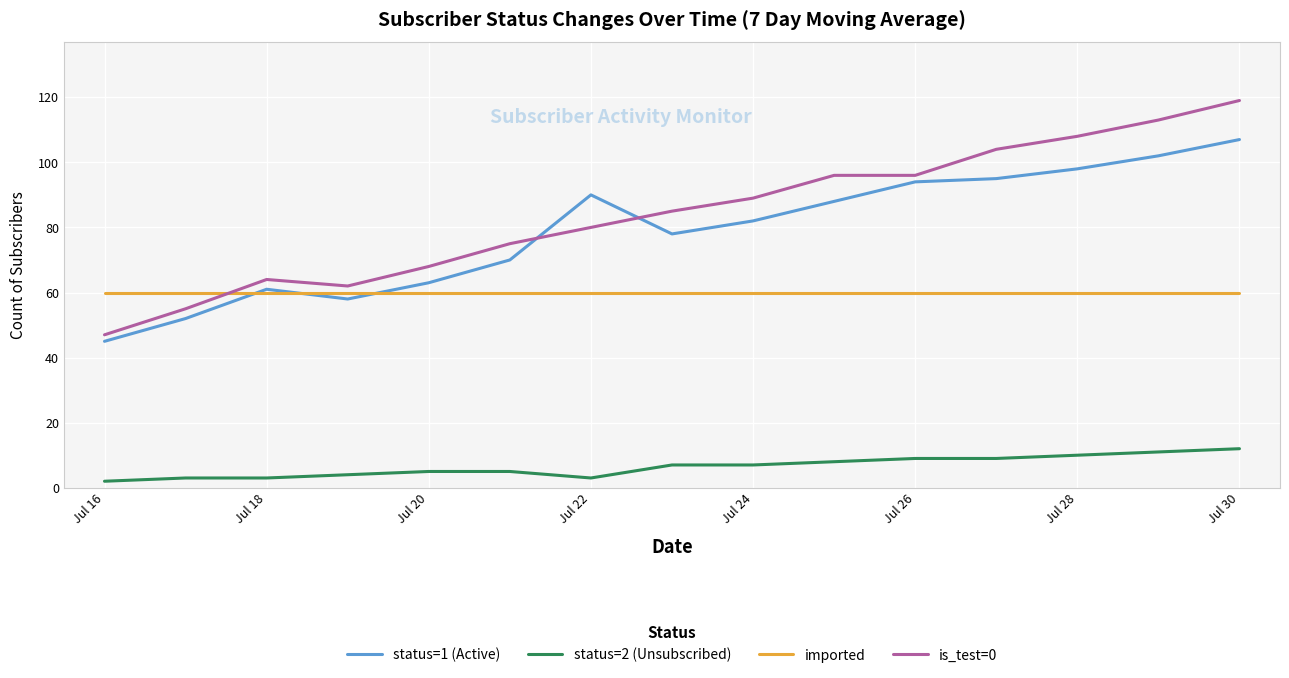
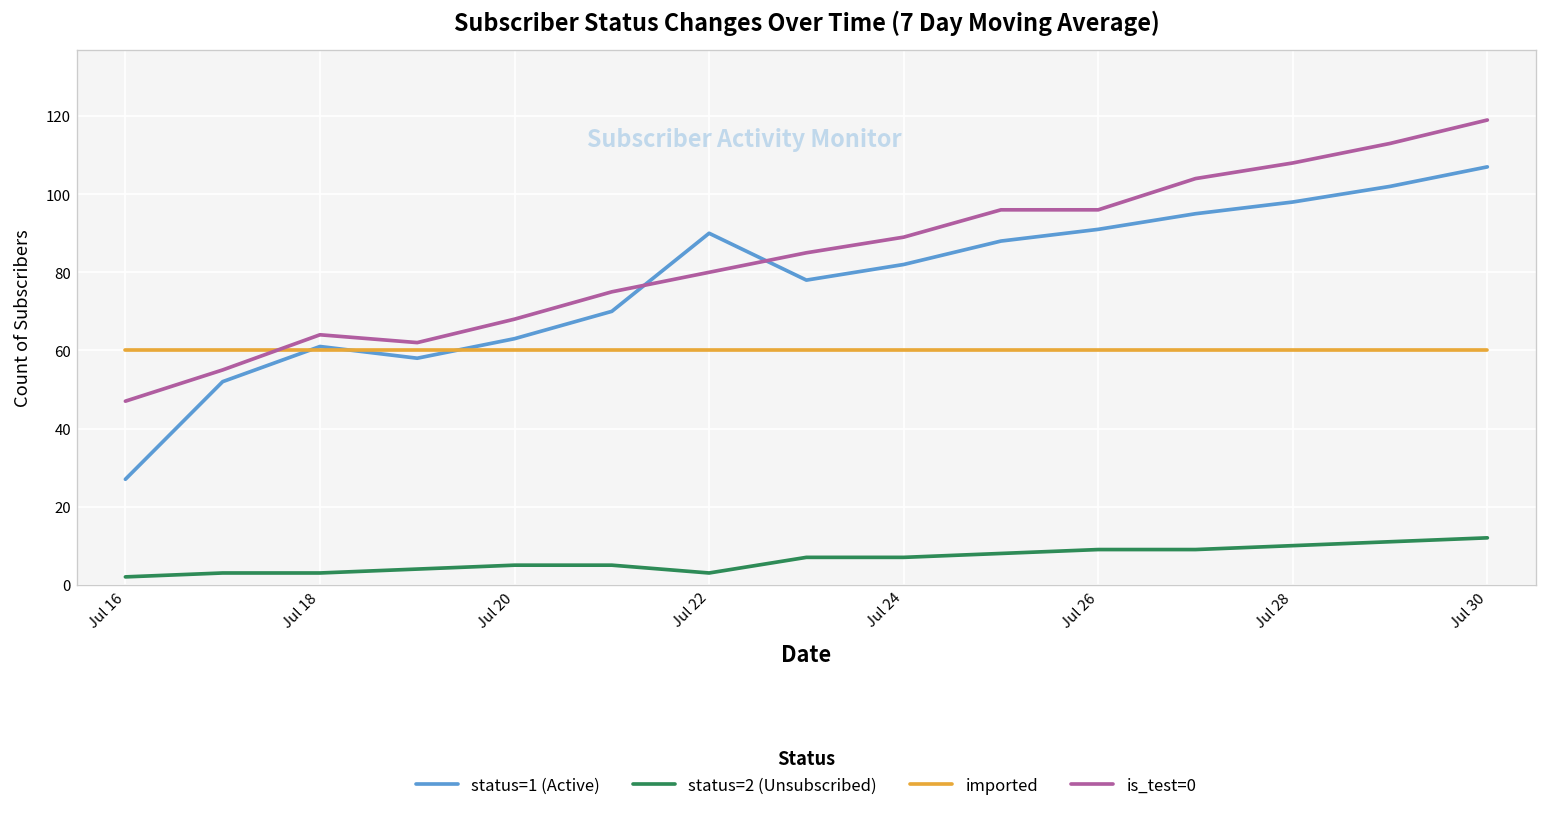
status=1 (Active), Jul 16: 45 -> 27
status=1 (Active), Jul 26: 94 -> 91
